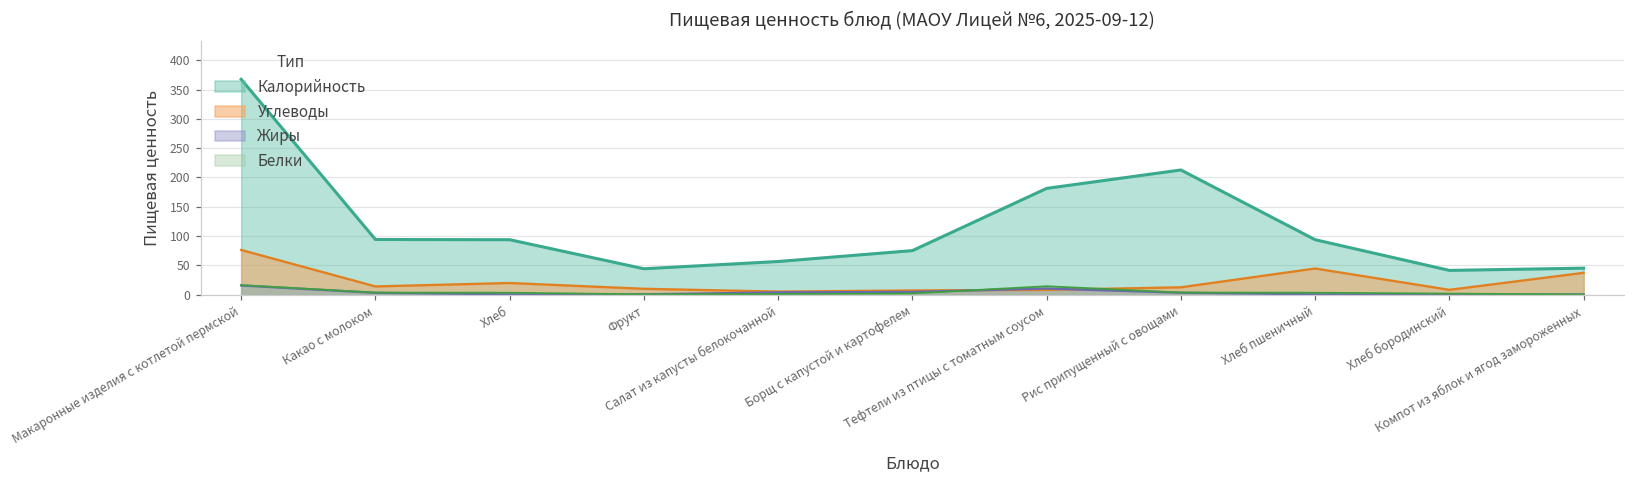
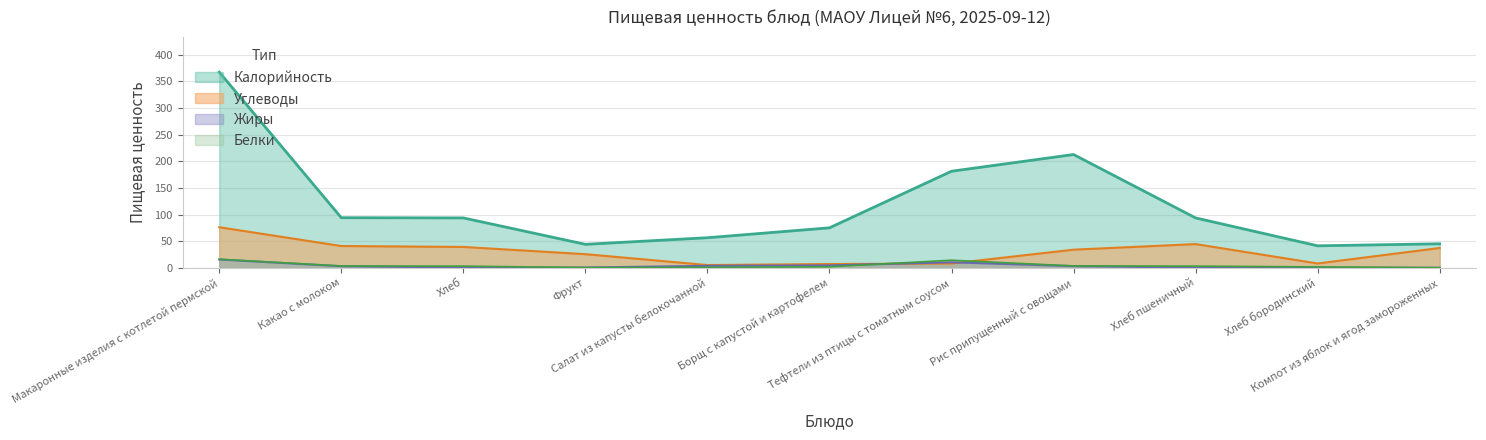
Углеводы, Какао с молоком: 10 -> 40
Углеводы, Хлеб: 20 -> 40
Углеводы, Фрукт: 10 -> 30
Углеводы, Рис припущенный с овощами: 10 -> 30
